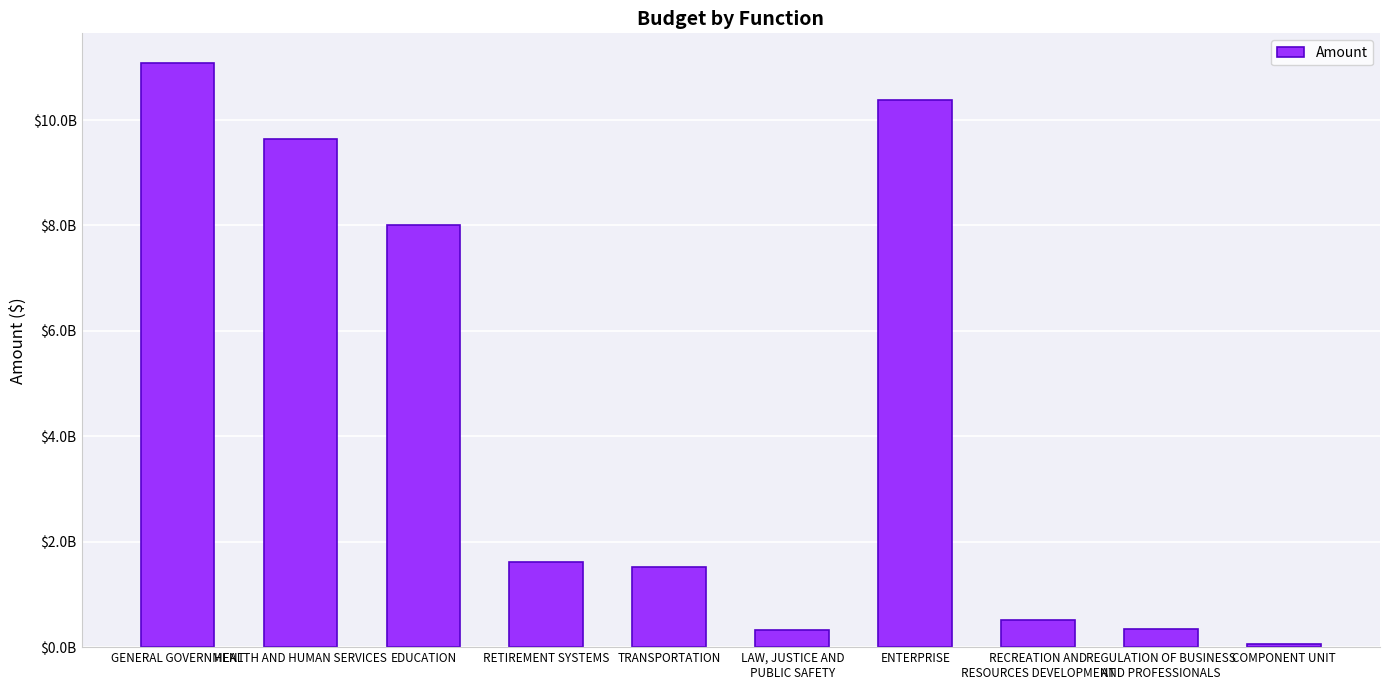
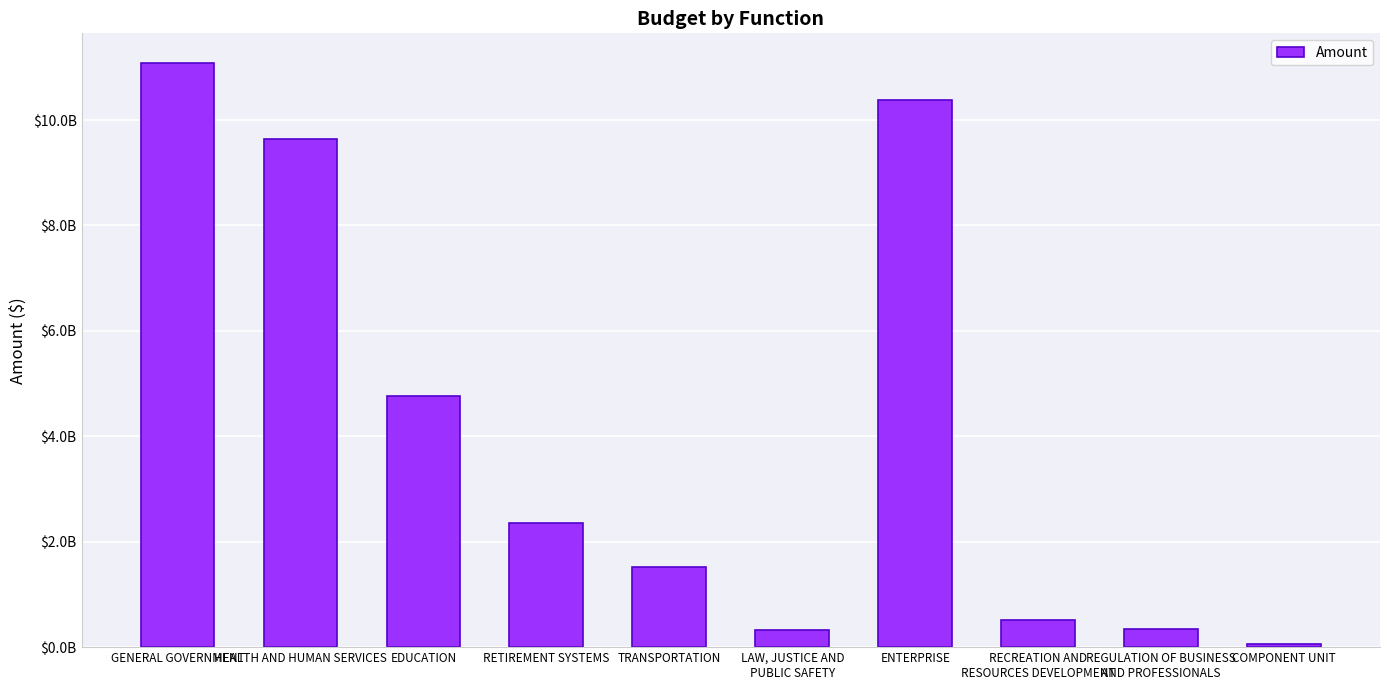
EDUCATION: $8000000000 -> $4800000000
RETIREMENT SYSTEMS: $1600000000 -> $2400000000
